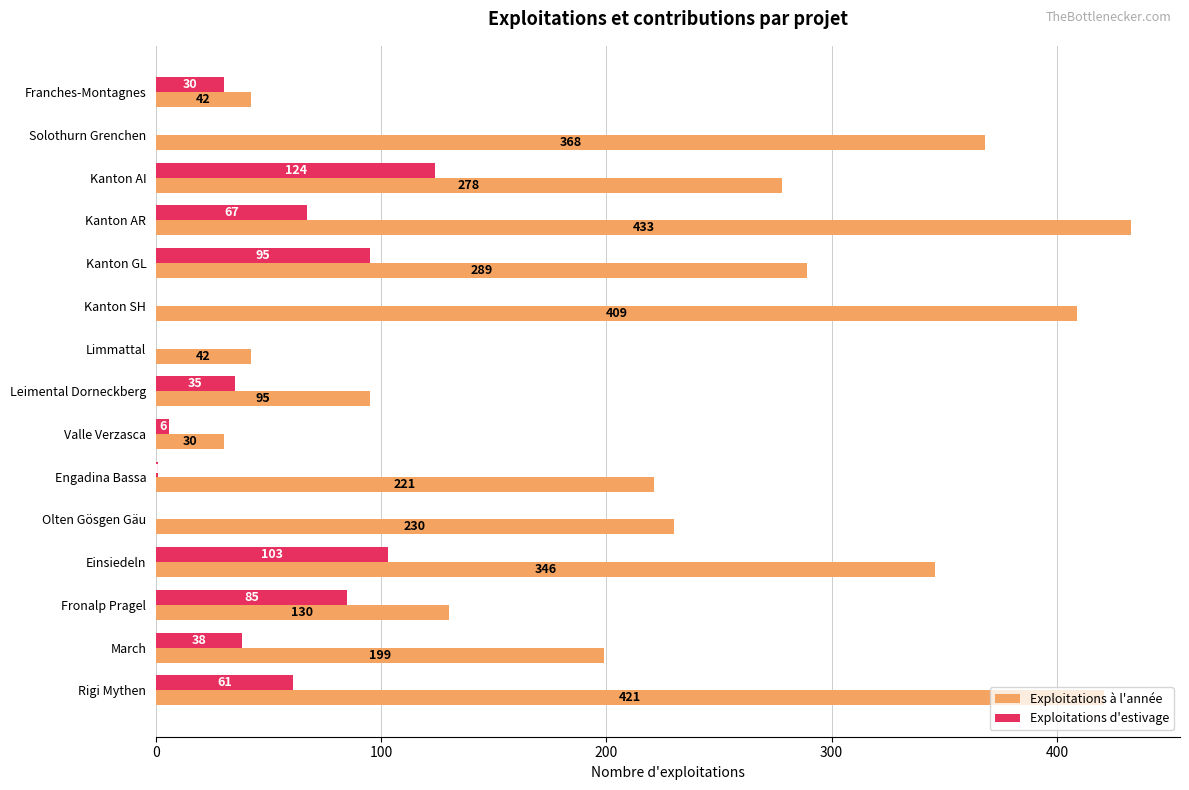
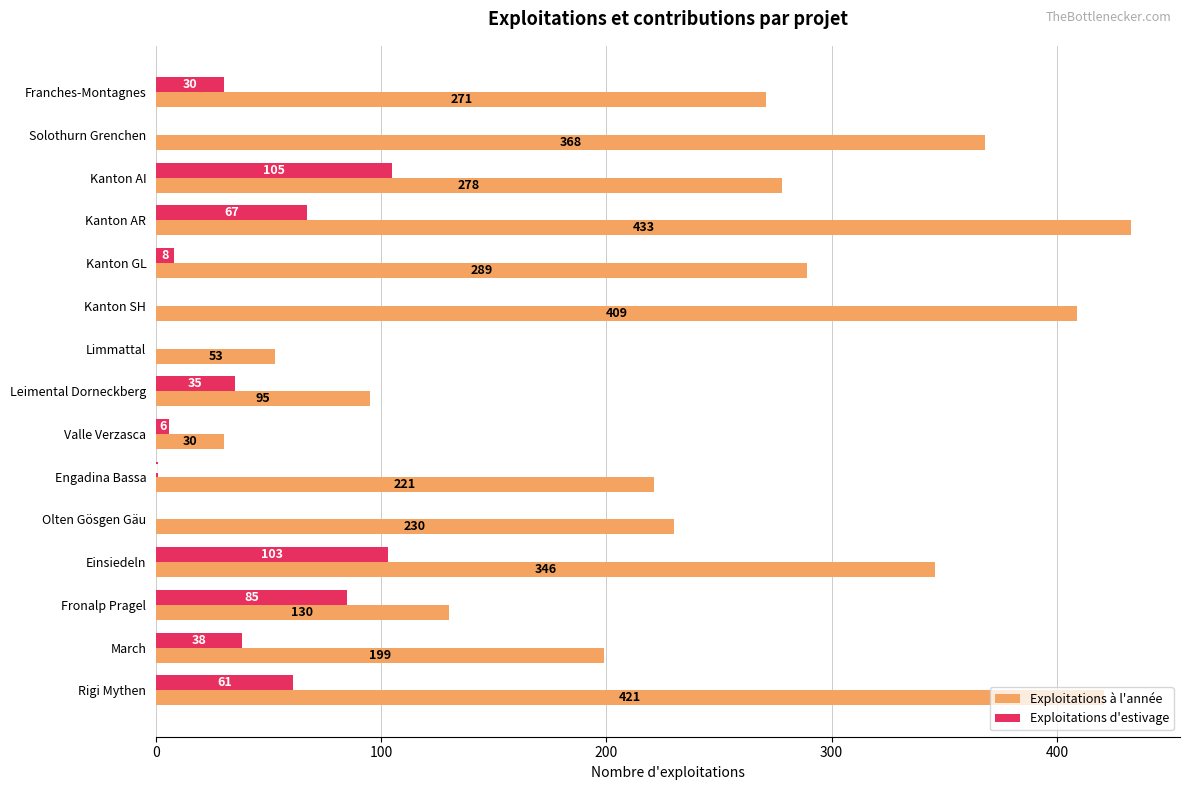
Exploitations à l'année, Franches-Montagnes: 42 -> 271
Exploitations d'estivage, Kanton AI: 124 -> 105
Exploitations d'estivage, Kanton GL: 95 -> 8
Exploitations à l'année, Limmattal: 42 -> 53
